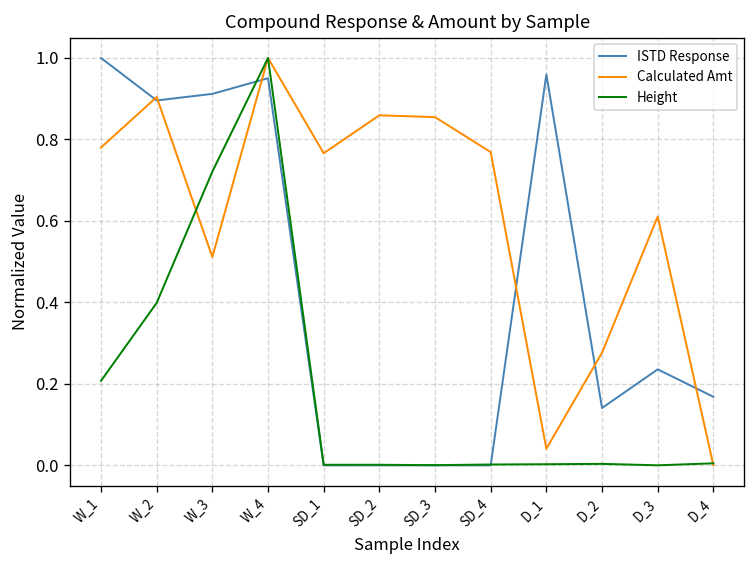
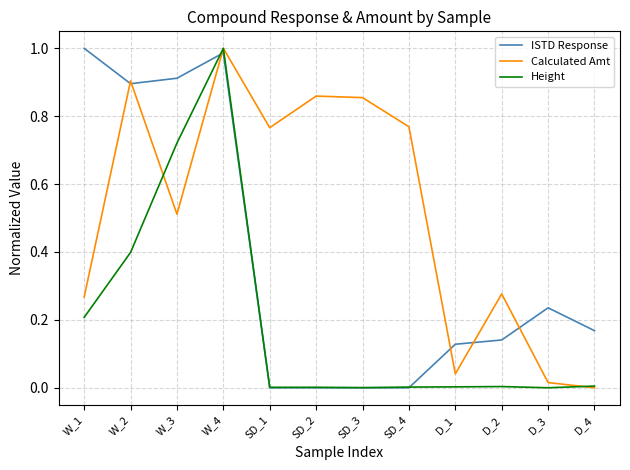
Calculated Amt, W_1: 0.78 -> 0.27
ISTD Response, W_4: 0.95 -> 0.99
ISTD Response, D_1: 0.96 -> 0.13
Calculated Amt, D_3: 0.61 -> 0.02
